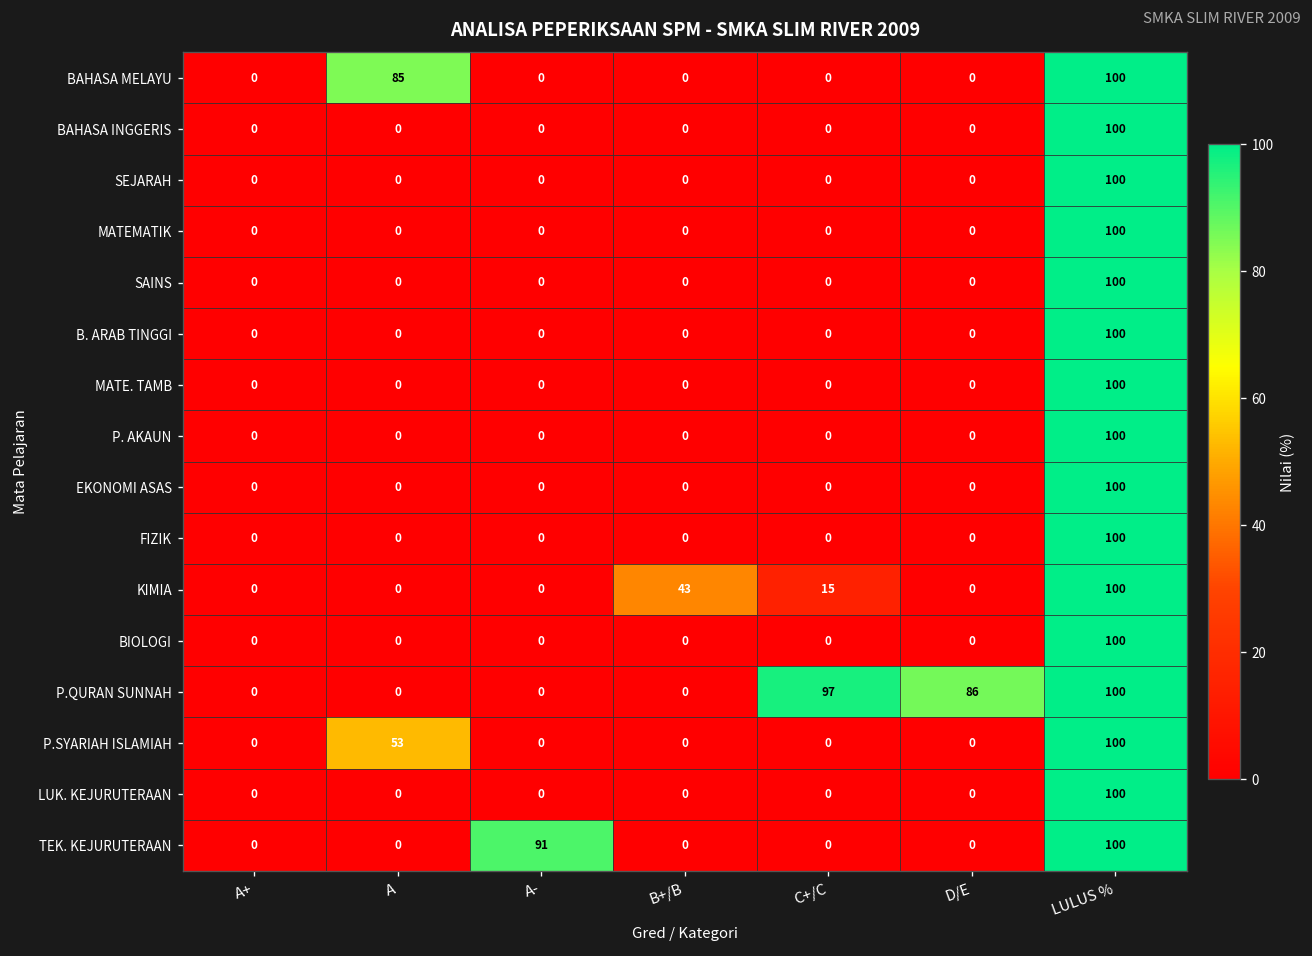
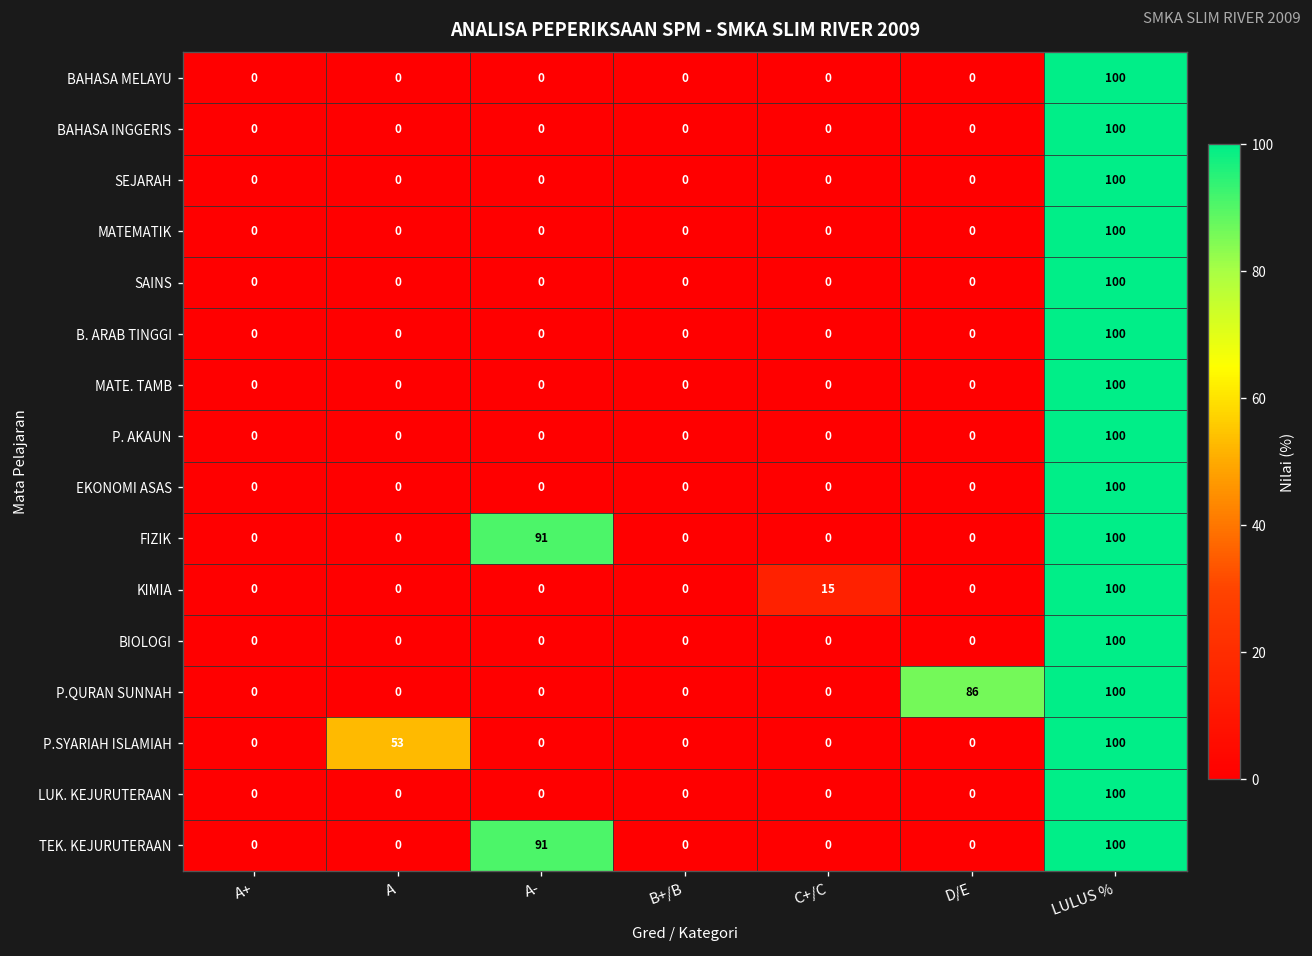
BAHASA MELAYU, A: 85 -> 0
FIZIK, A-: 0 -> 91
KIMIA, B+/B: 43 -> 0
P.QURAN SUNNAH, C+/C: 97 -> 0
